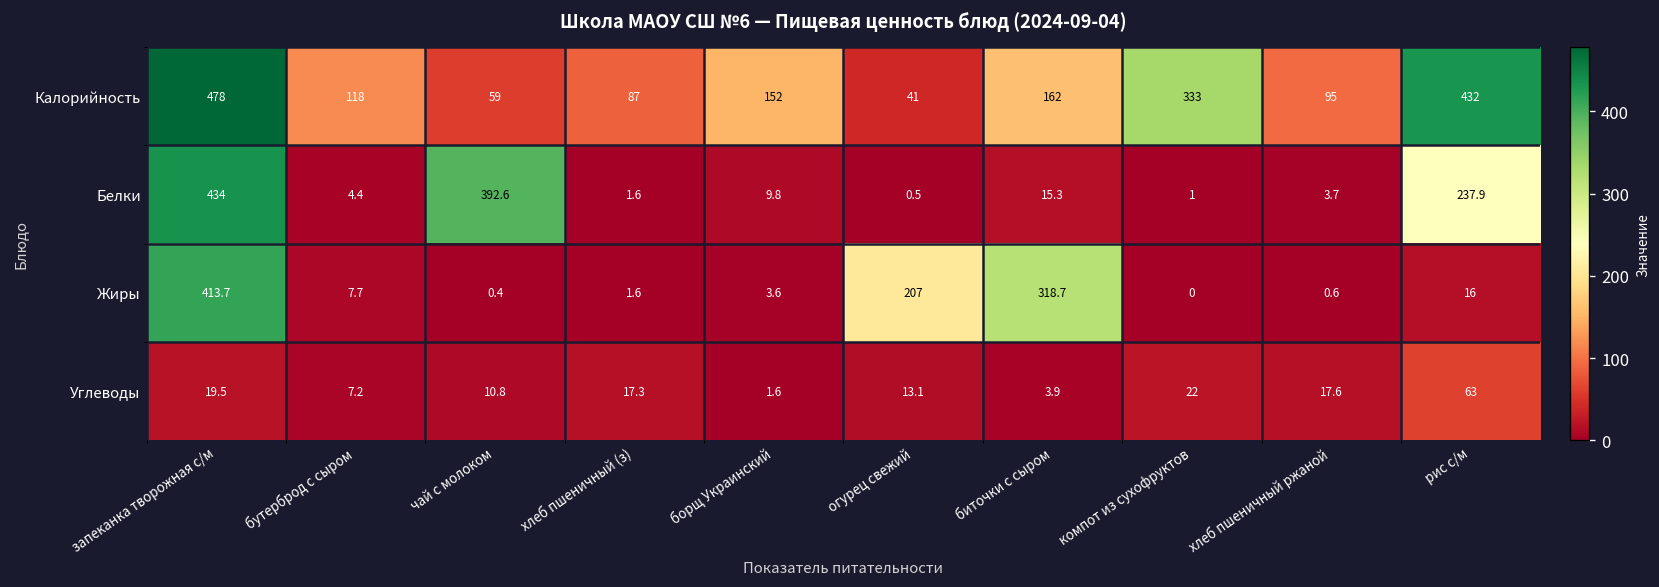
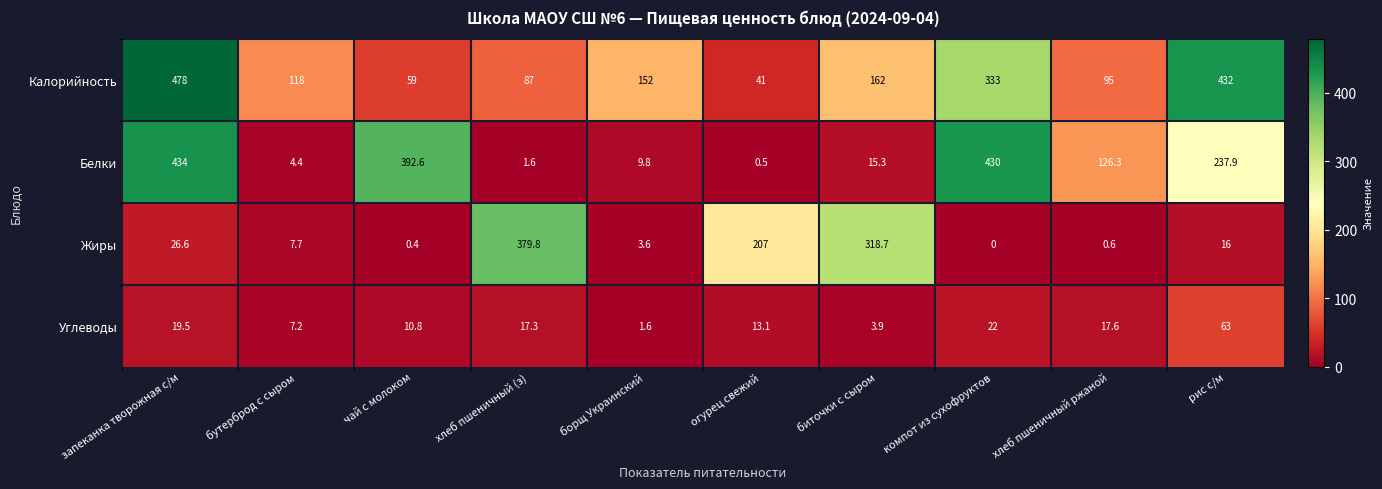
Белки, компот из сухофруктов: 1 -> 430
Белки, хлеб пшеничный ржаной: 3.7 -> 126.3
Жиры, запеканка творожная с/м: 413.7 -> 26.6
Жиры, хлеб пшеничный (з): 1.6 -> 379.8
